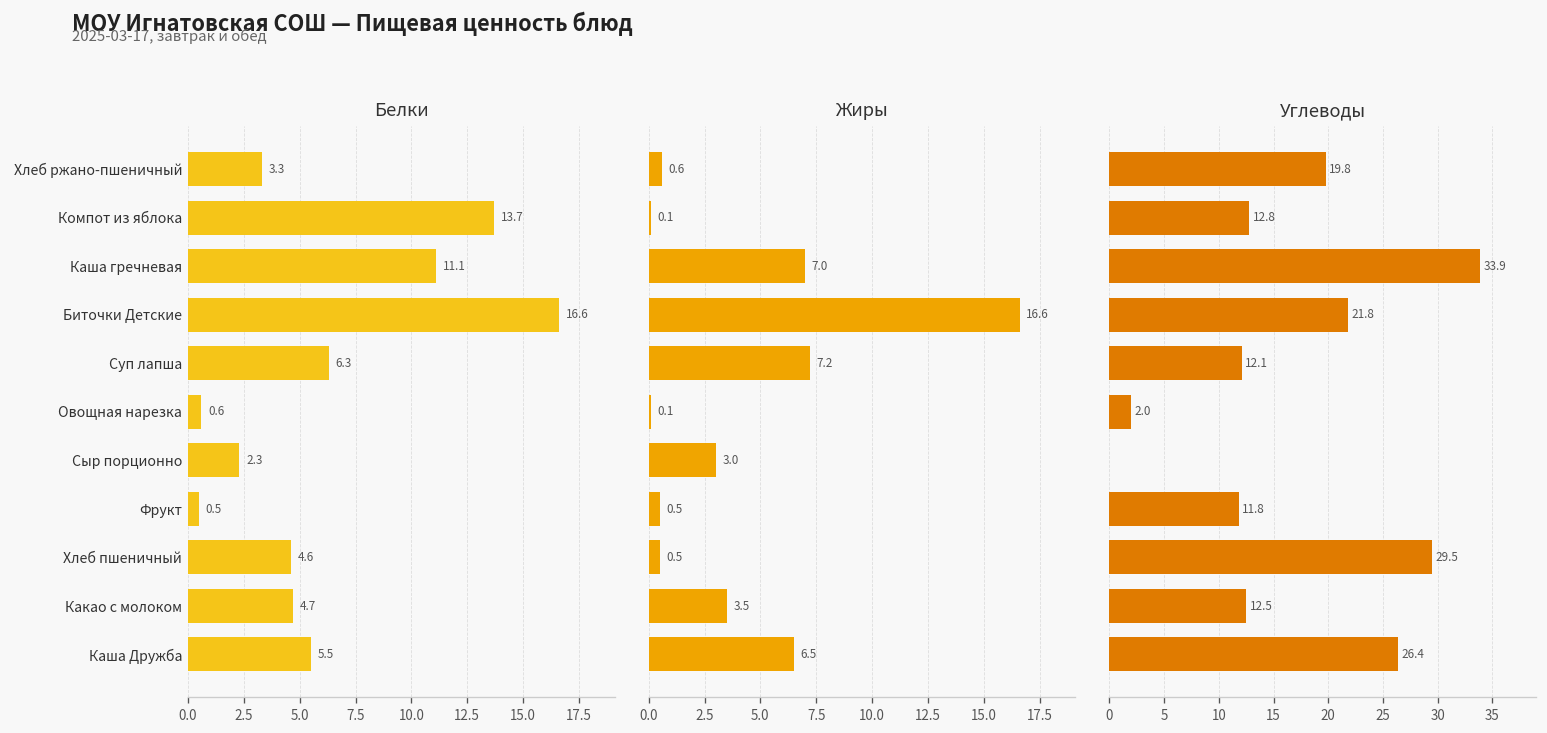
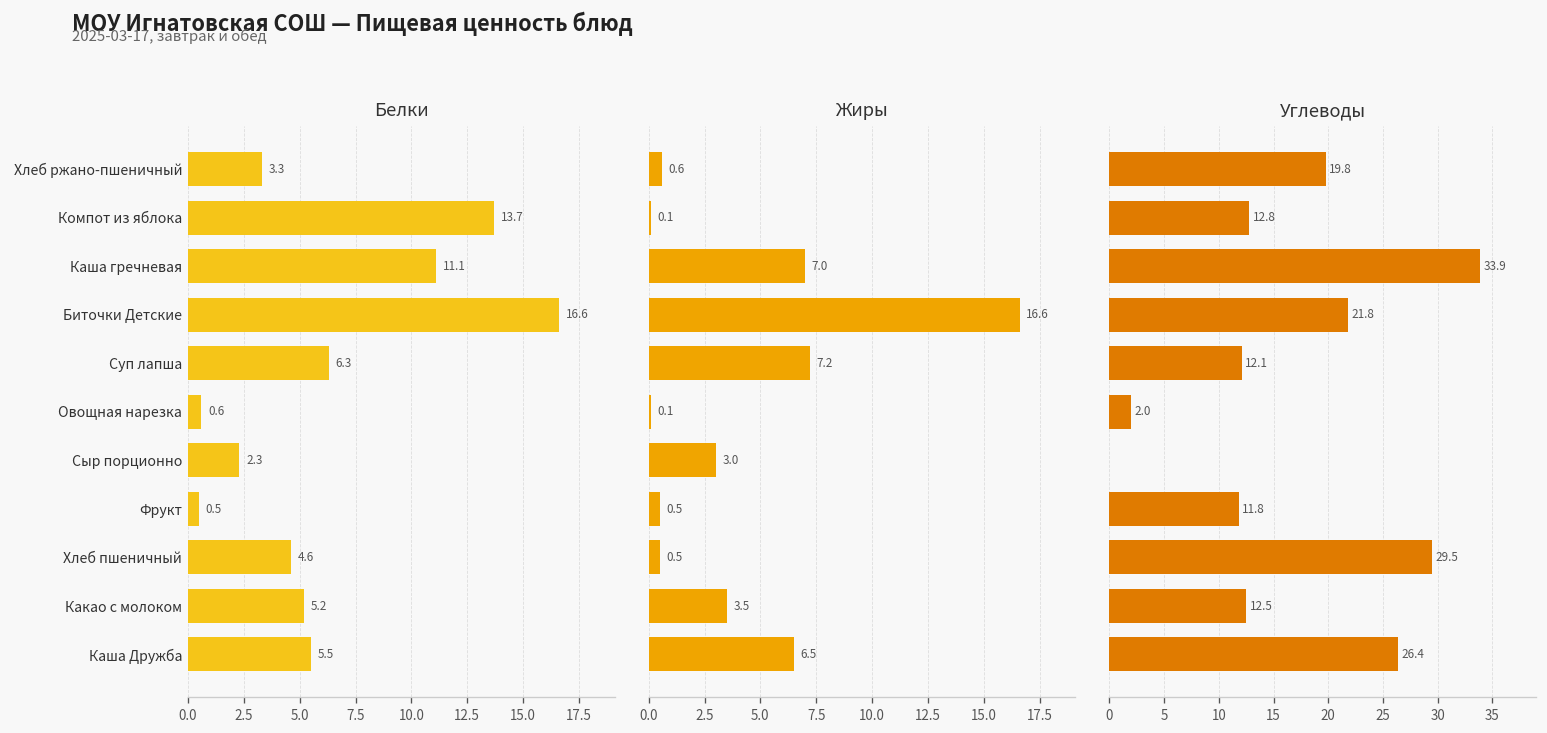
Белки, Какао с молоком: 4.7 -> 5.2
